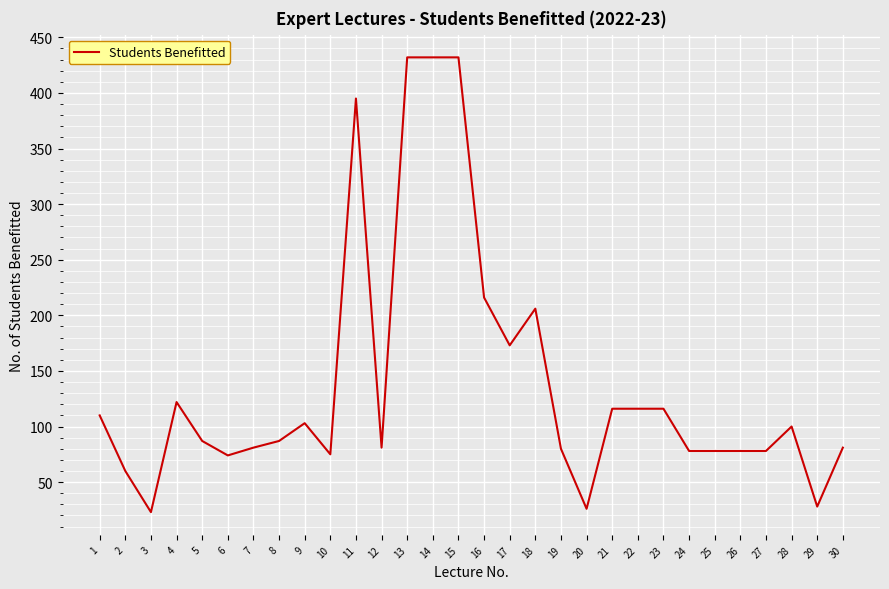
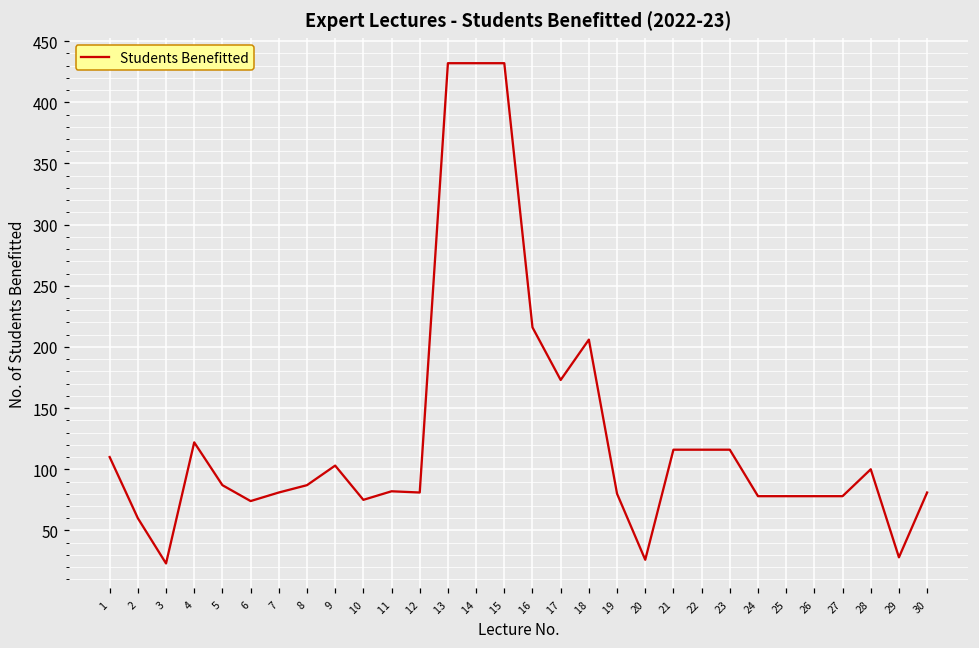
11: 395 -> 82
